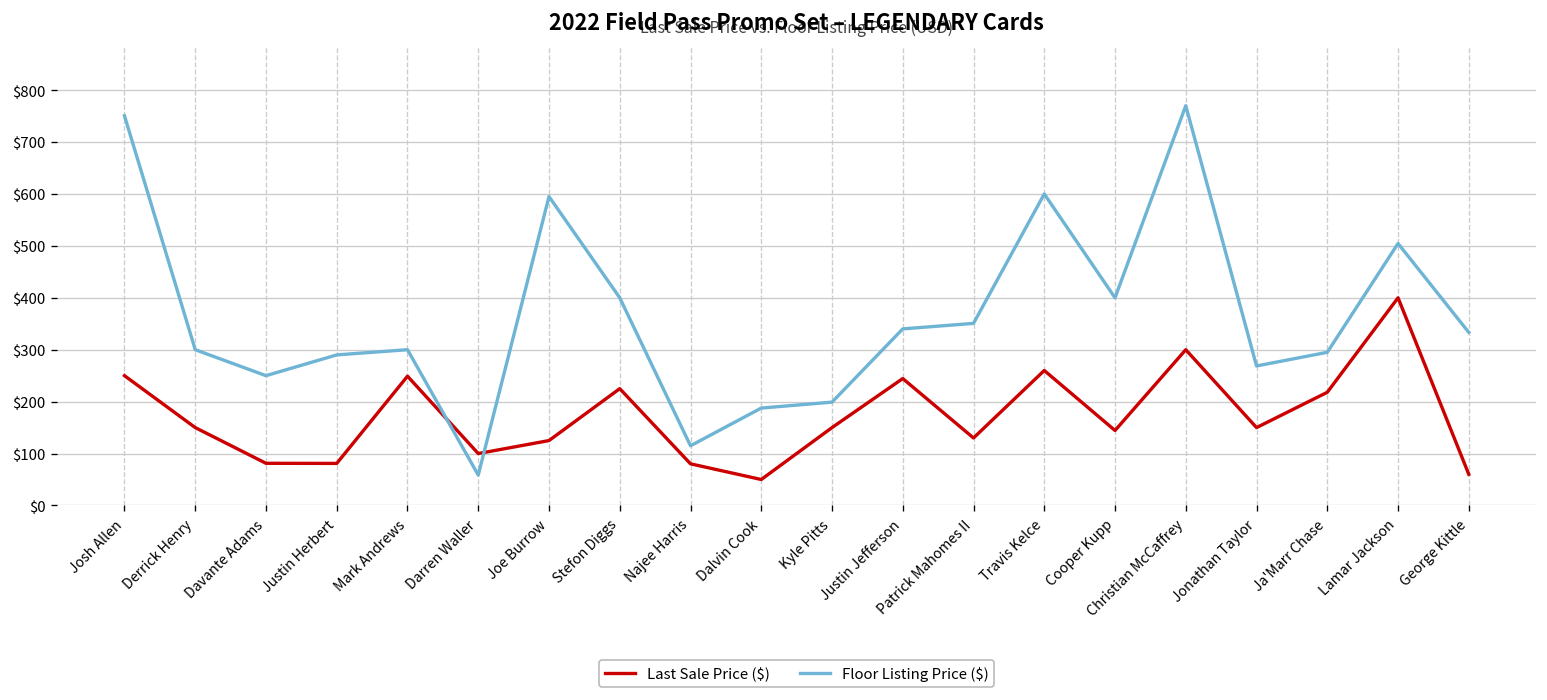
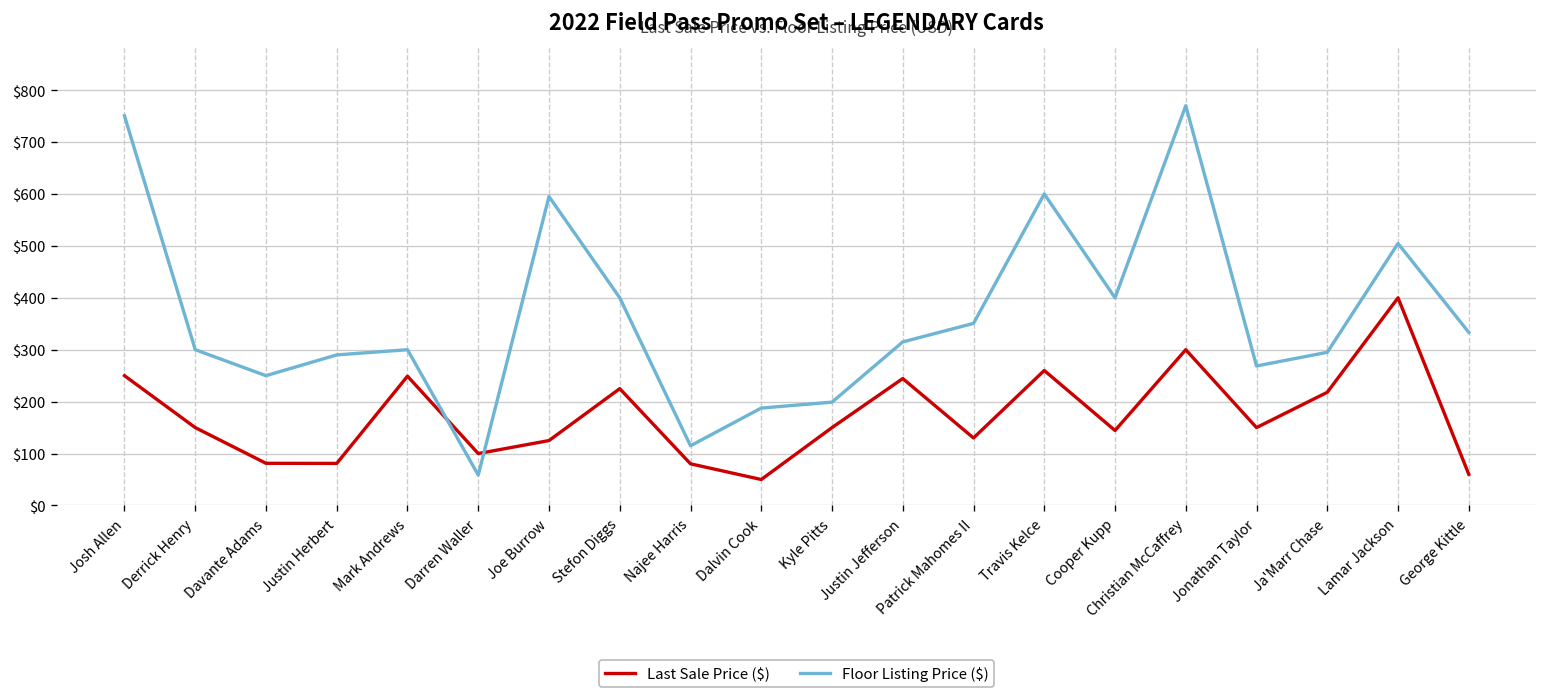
Floor Listing Price ($), Justin Jefferson: $340 -> $320
